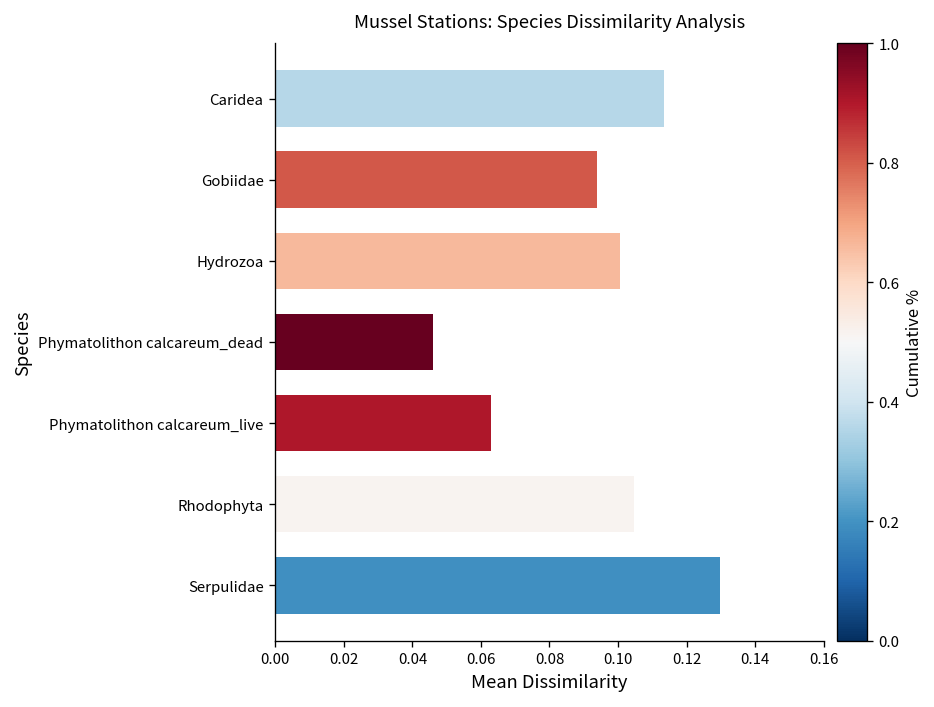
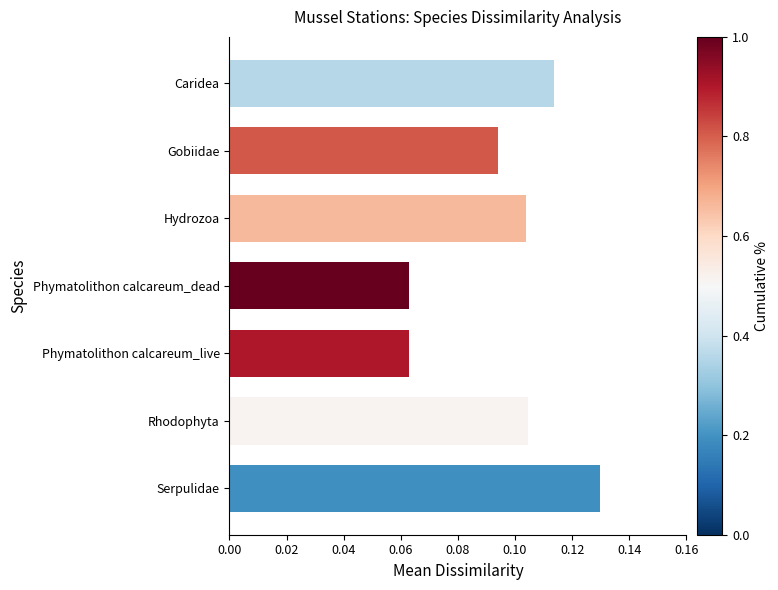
Hydrozoa: 0.101 -> 0.104
Phymatolithon calcareum_dead: 0.046 -> 0.063
